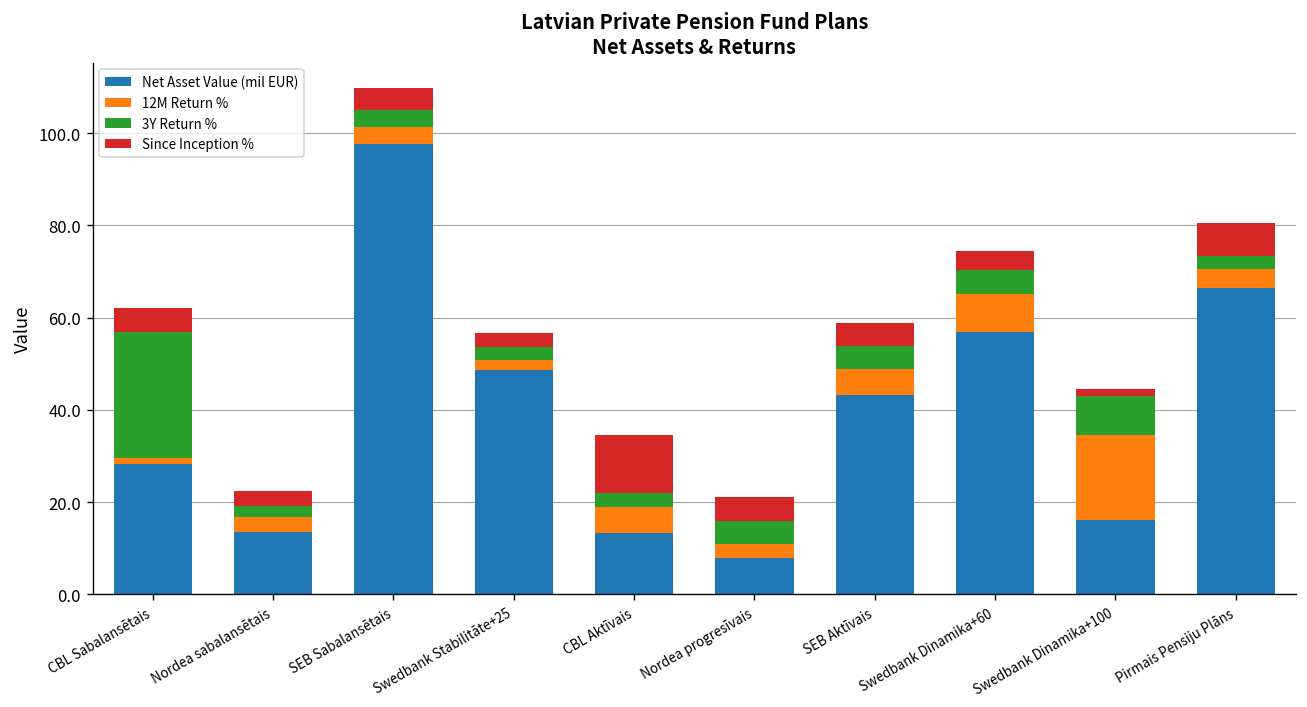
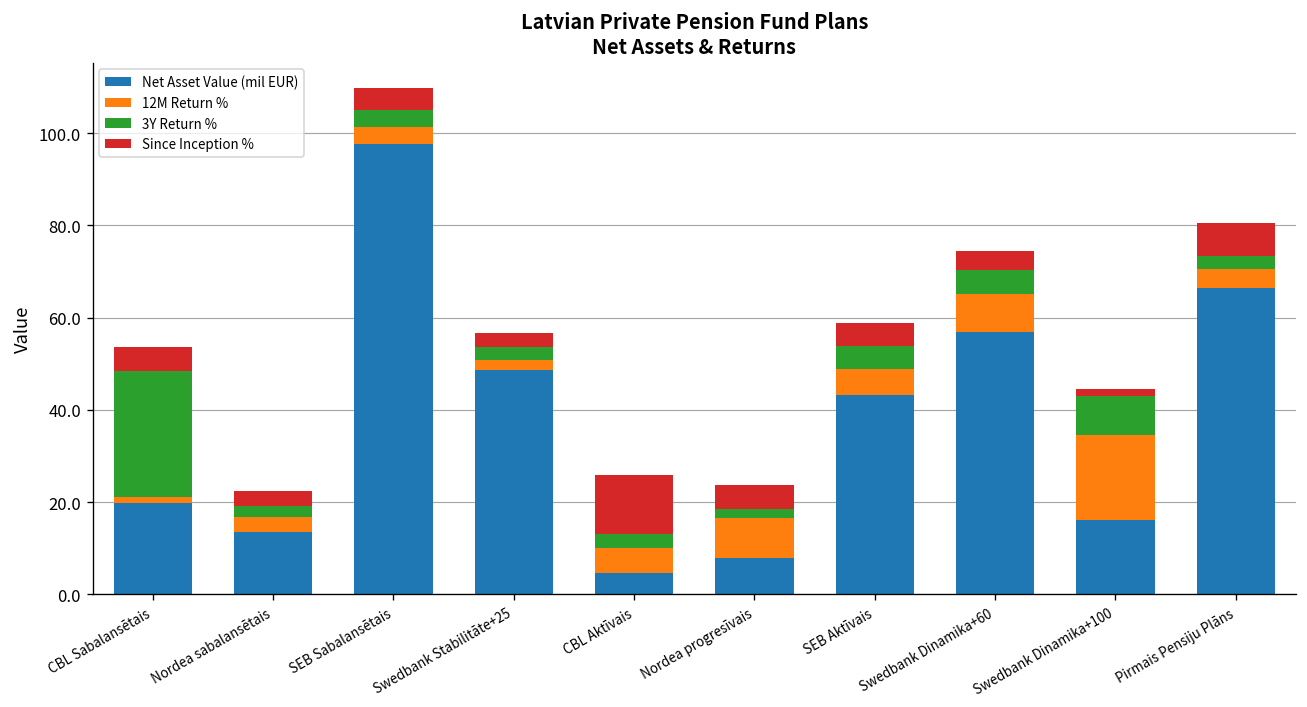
Net Asset Value (mil EUR), CBL Sabalansētais: 28 -> 20
Net Asset Value (mil EUR), CBL Aktīvais: 13 -> 5
12M Return %, Nordea progresīvais: 3 -> 9
3Y Return %, Nordea progresīvais: 5 -> 2
